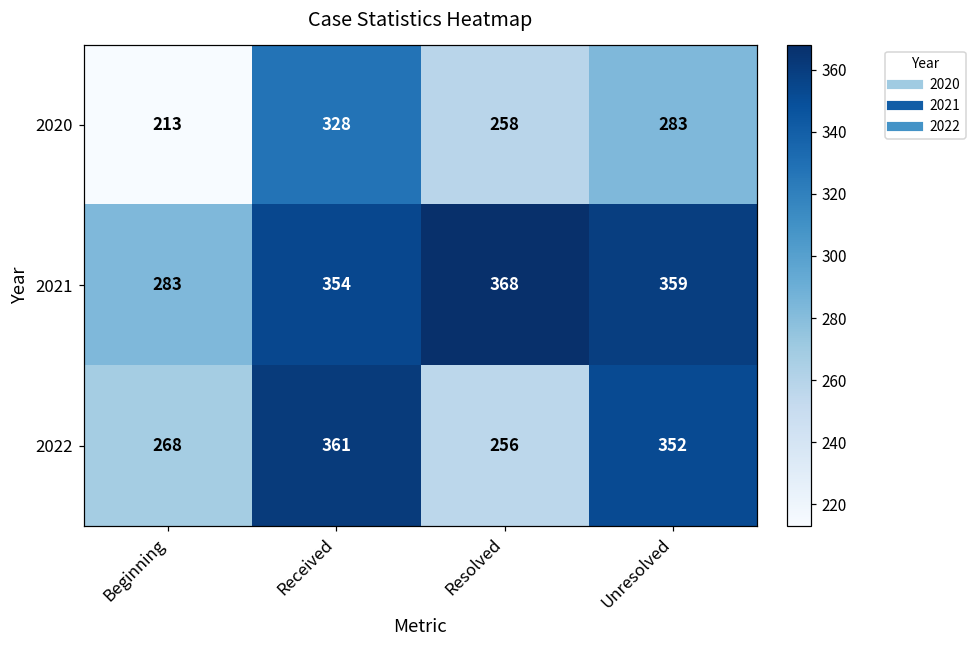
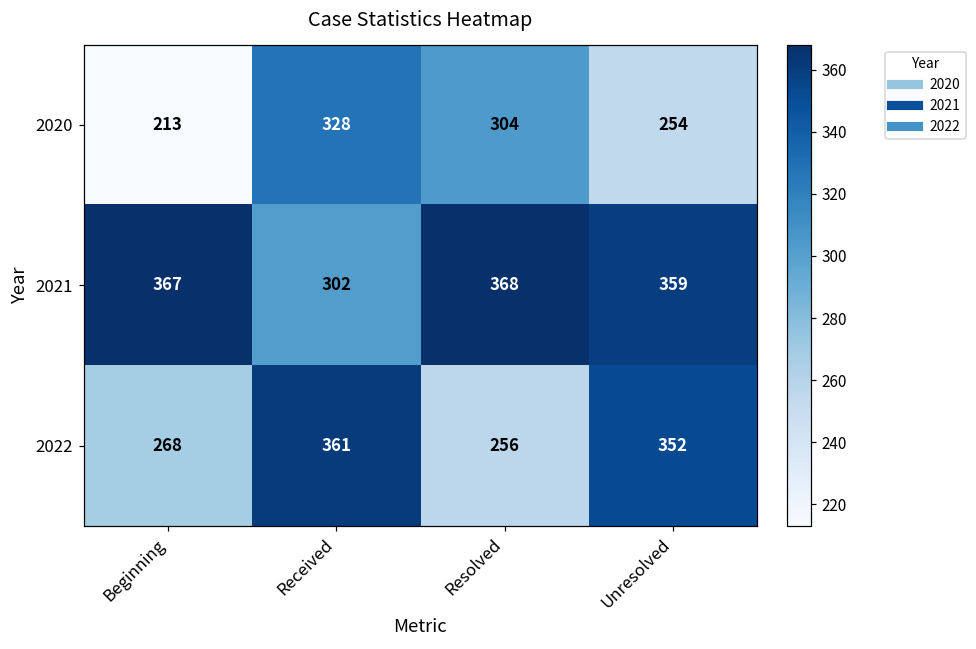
2020, Resolved: 258 -> 304
2020, Unresolved: 283 -> 254
2021, Beginning: 283 -> 367
2021, Received: 354 -> 302
